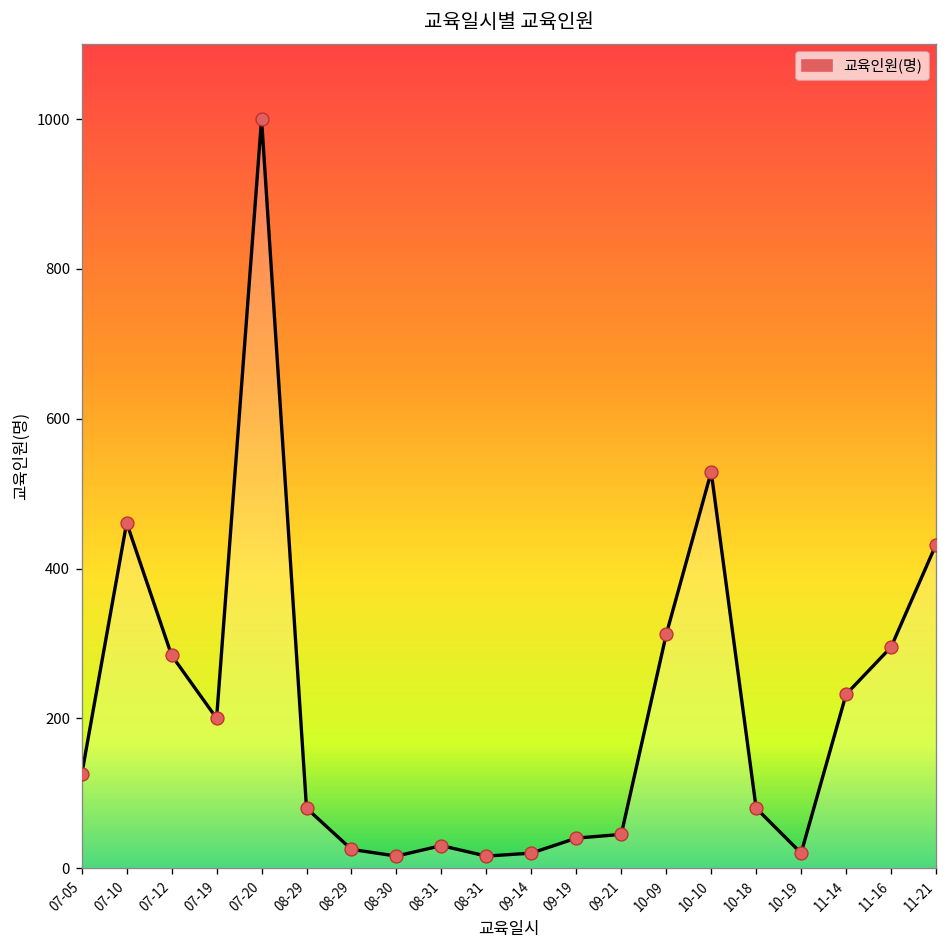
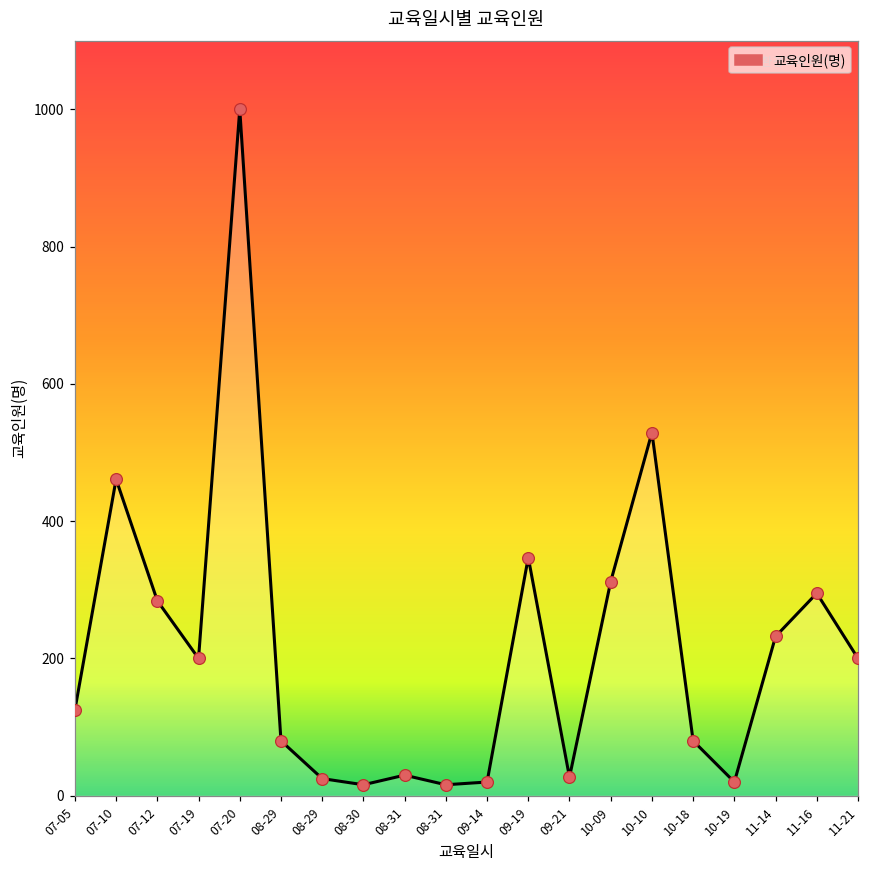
09-19: 40 -> 350
09-21: 50 -> 30
11-21: 430 -> 200
